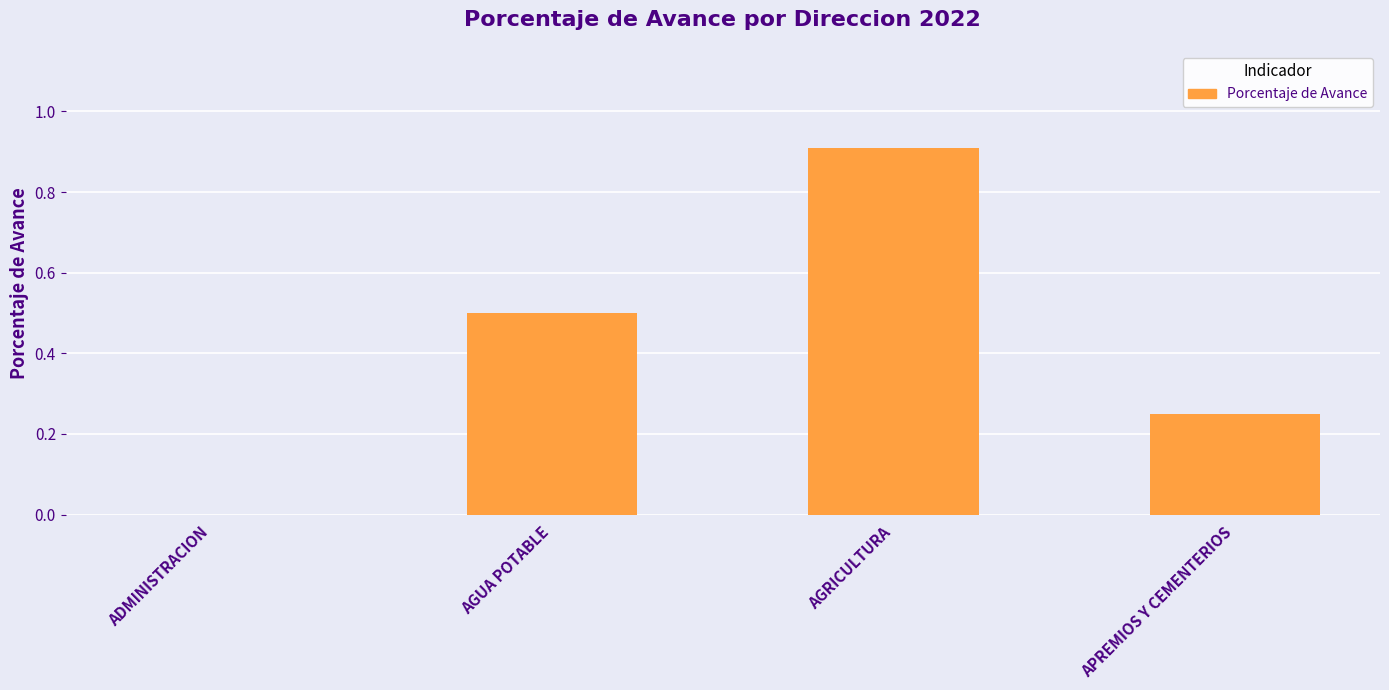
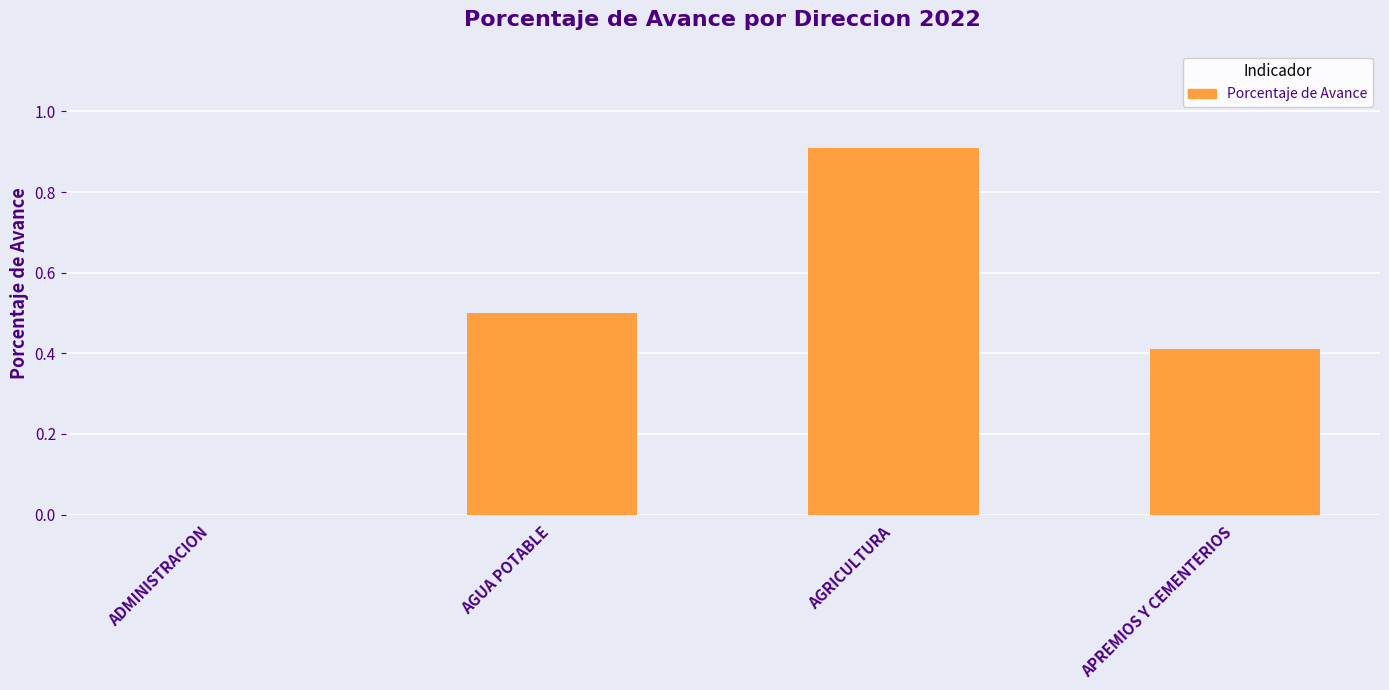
APREMIOS Y CEMENTERIOS: 0.25 -> 0.41
